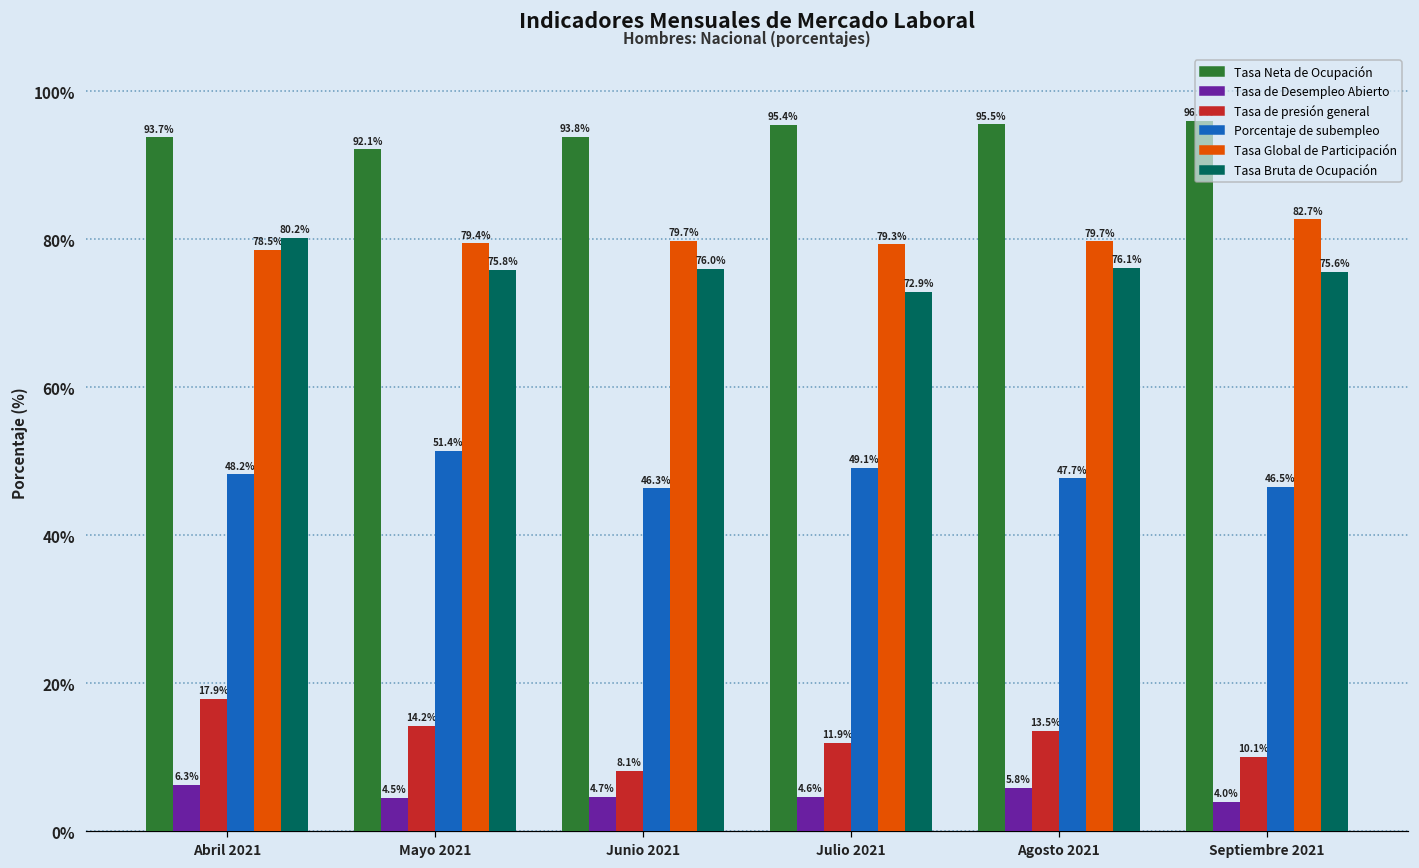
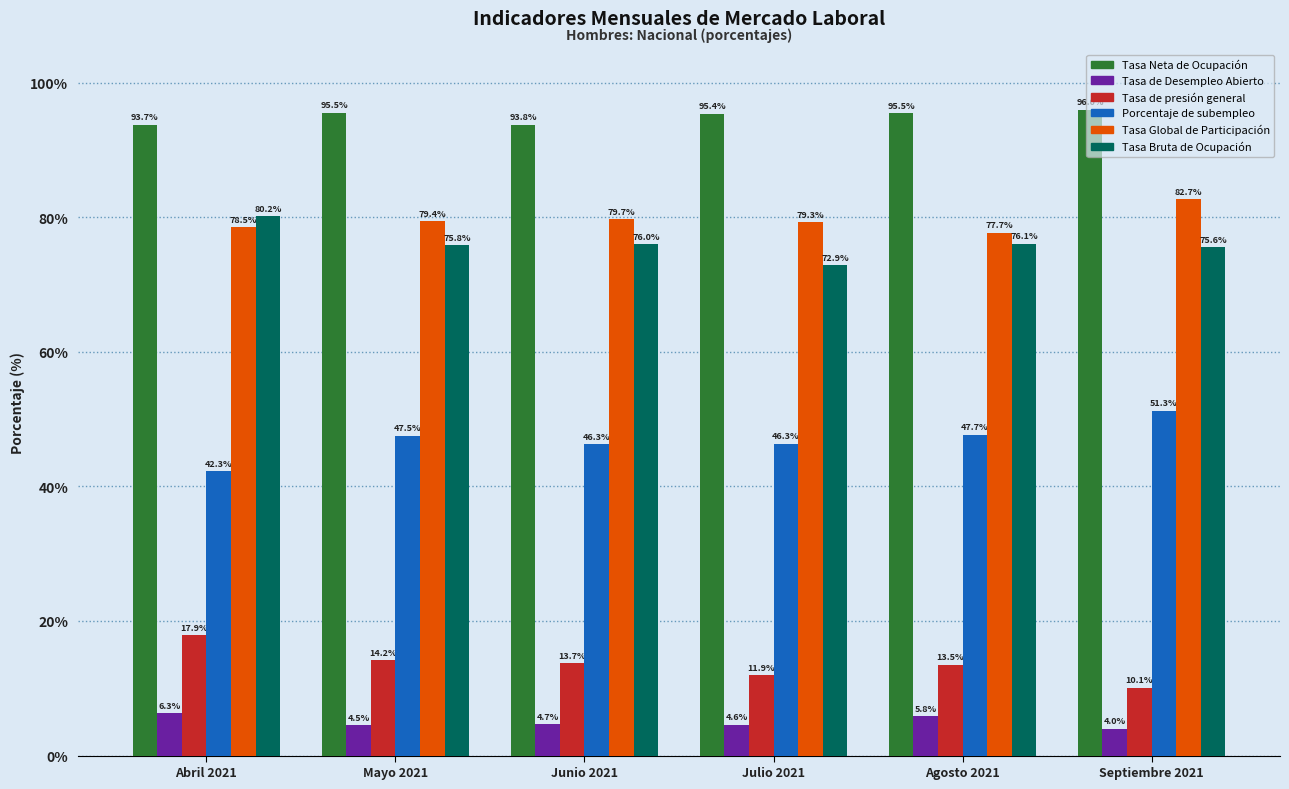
Porcentaje de subempleo, Abril 2021: 48.2% -> 42.3%
Tasa Neta de Ocupación, Mayo 2021: 92.1% -> 95.5%
Porcentaje de subempleo, Mayo 2021: 51.4% -> 47.5%
Tasa de presión general, Junio 2021: 8.1% -> 13.7%
Porcentaje de subempleo, Julio 2021: 49.1% -> 46.3%
Tasa Global de Participación, Agosto 2021: 79.7% -> 77.7%
Porcentaje de subempleo, Septiembre 2021: 46.5% -> 51.3%
